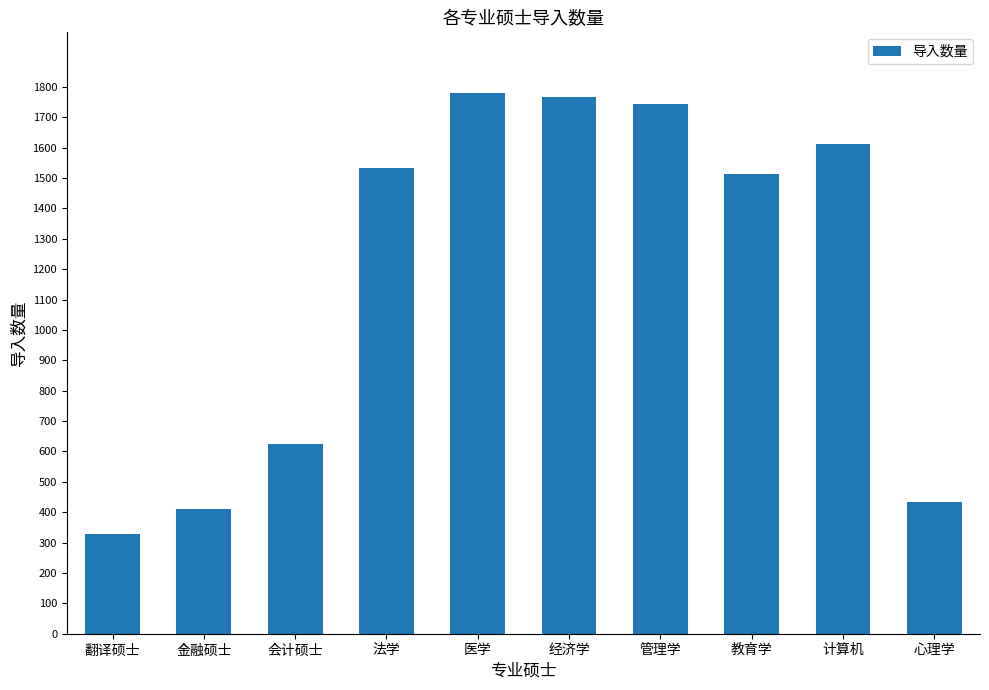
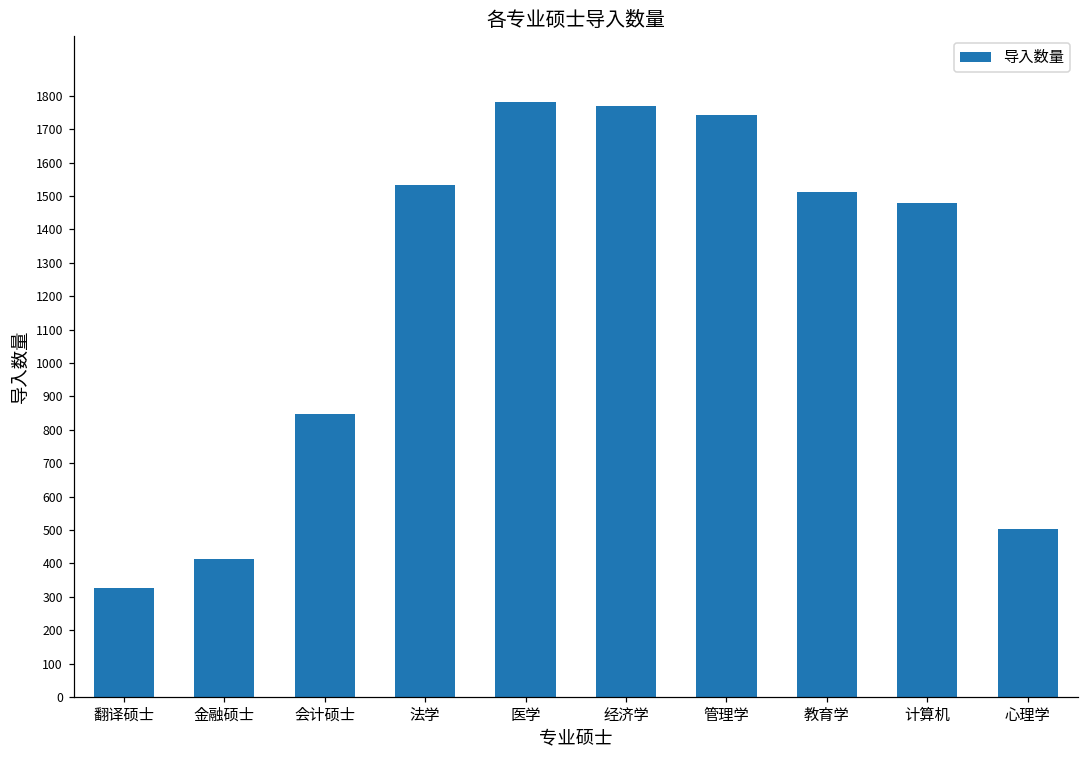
会计硕士: 620 -> 850
计算机: 1610 -> 1480
心理学: 430 -> 500
